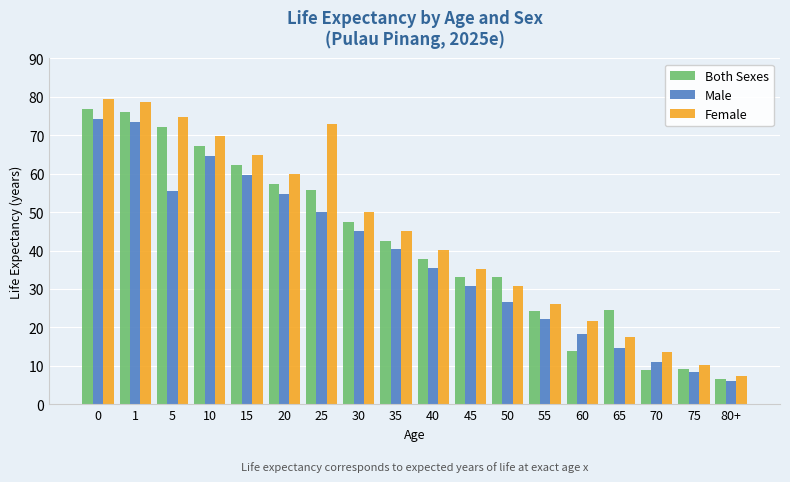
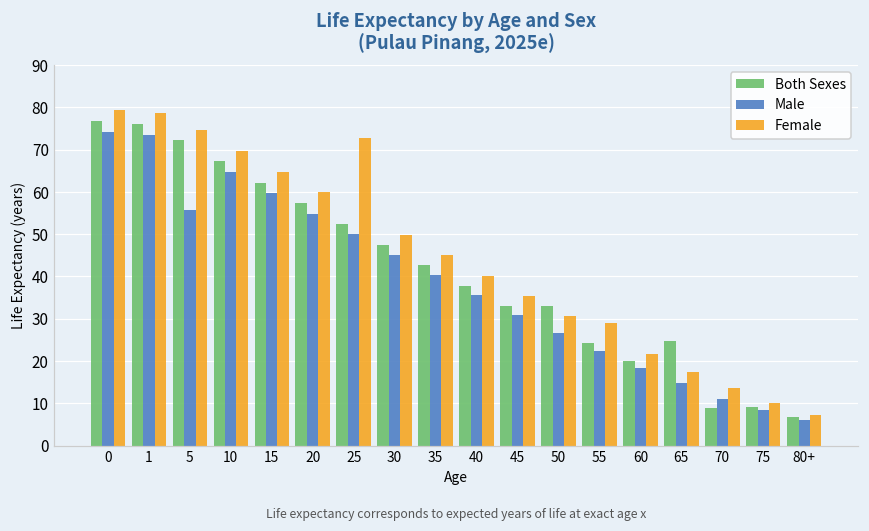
Both Sexes, 25: 56 -> 52
Female, 55: 26 -> 29
Both Sexes, 60: 14 -> 20
